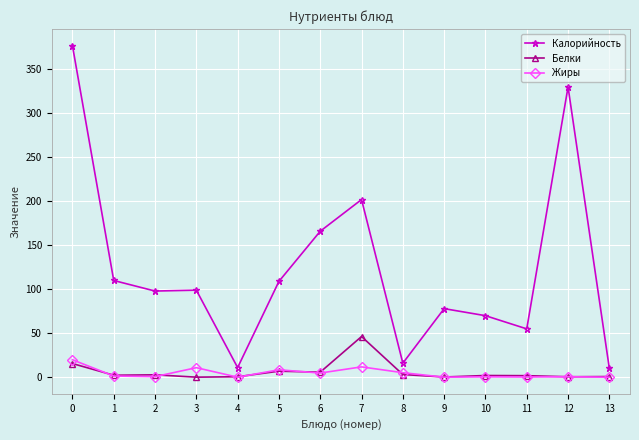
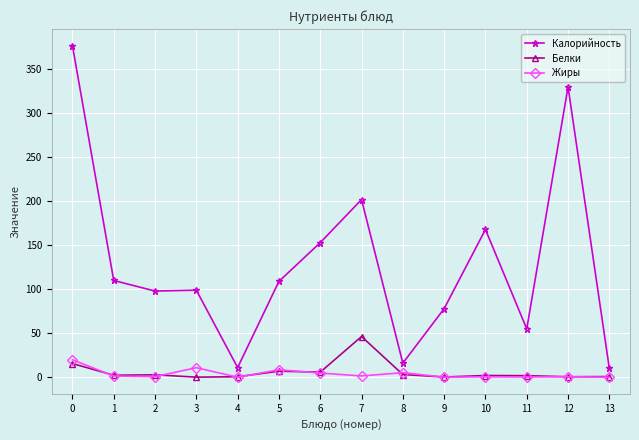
Калорийность, 6: 170 -> 150
Жиры, 7: 10 -> 0
Калорийность, 10: 70 -> 170
